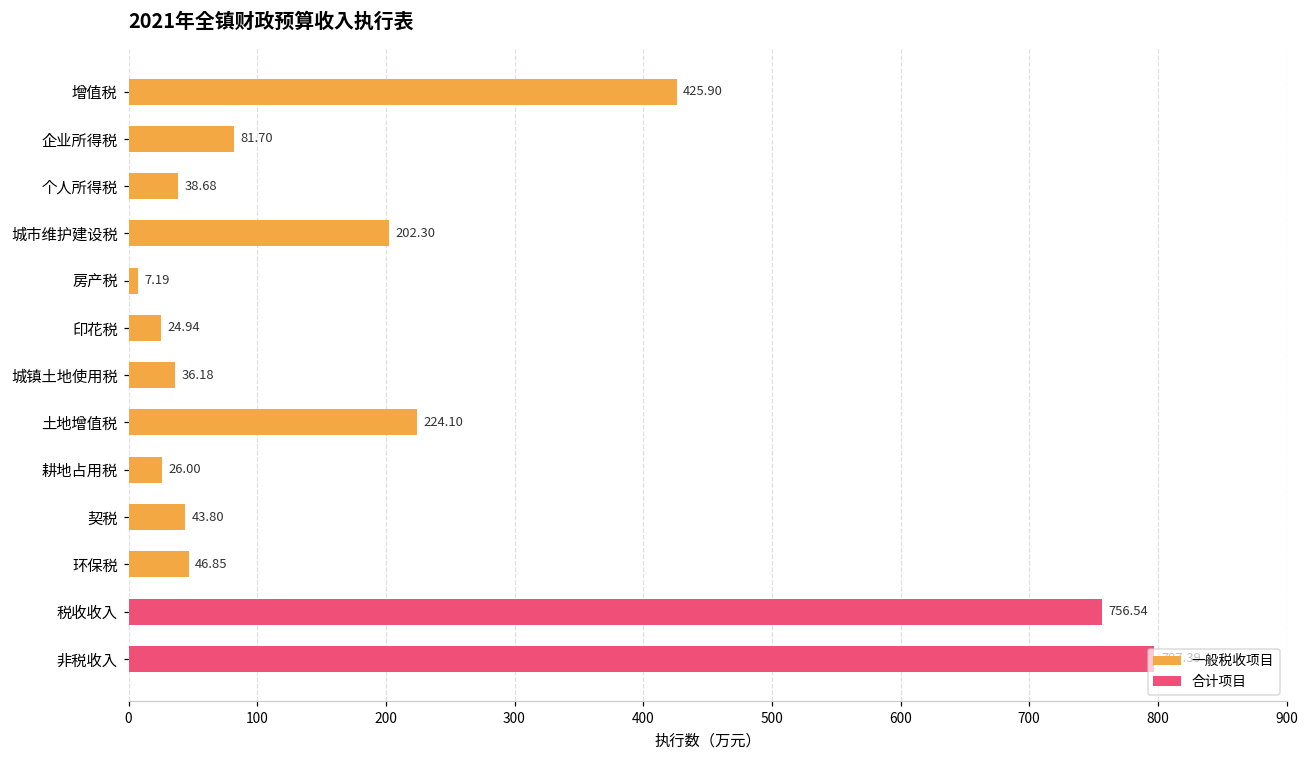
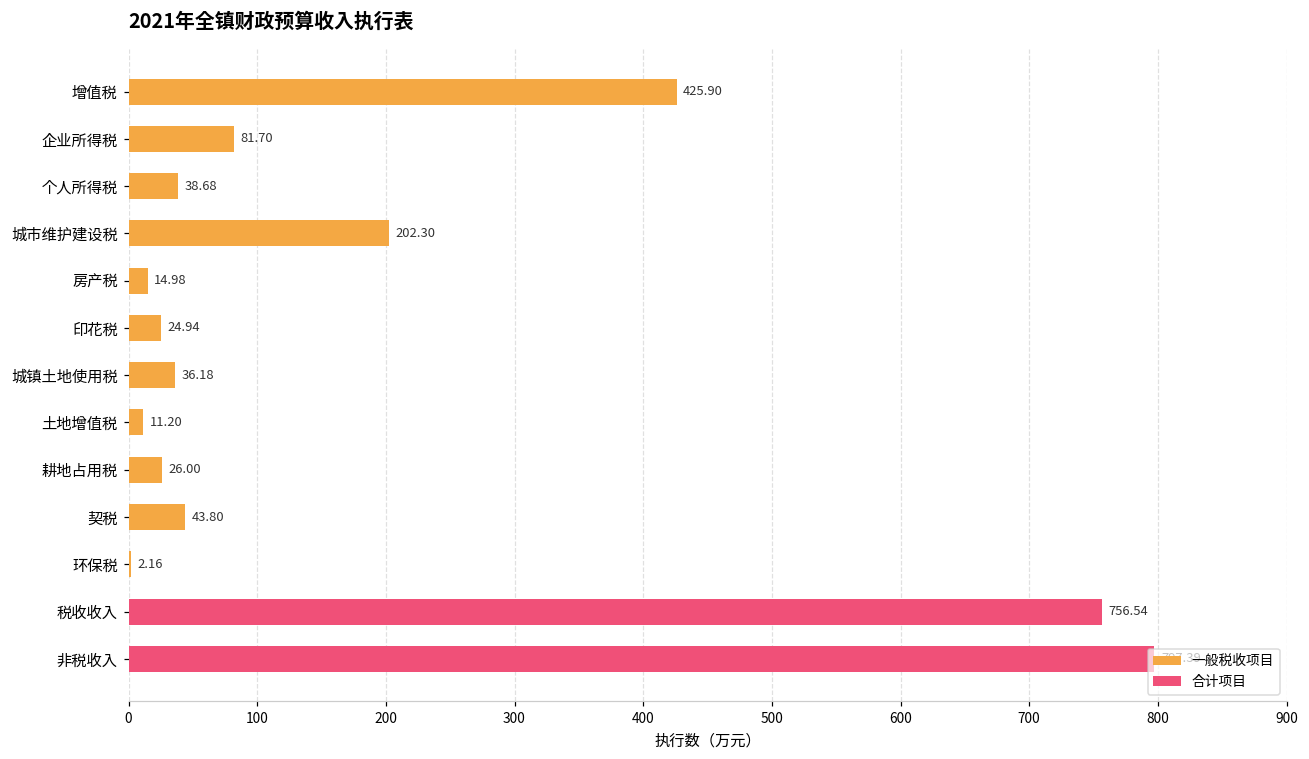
房产税: 7.19 -> 14.98
土地增值税: 224.10 -> 11.20
环保税: 46.85 -> 2.16
